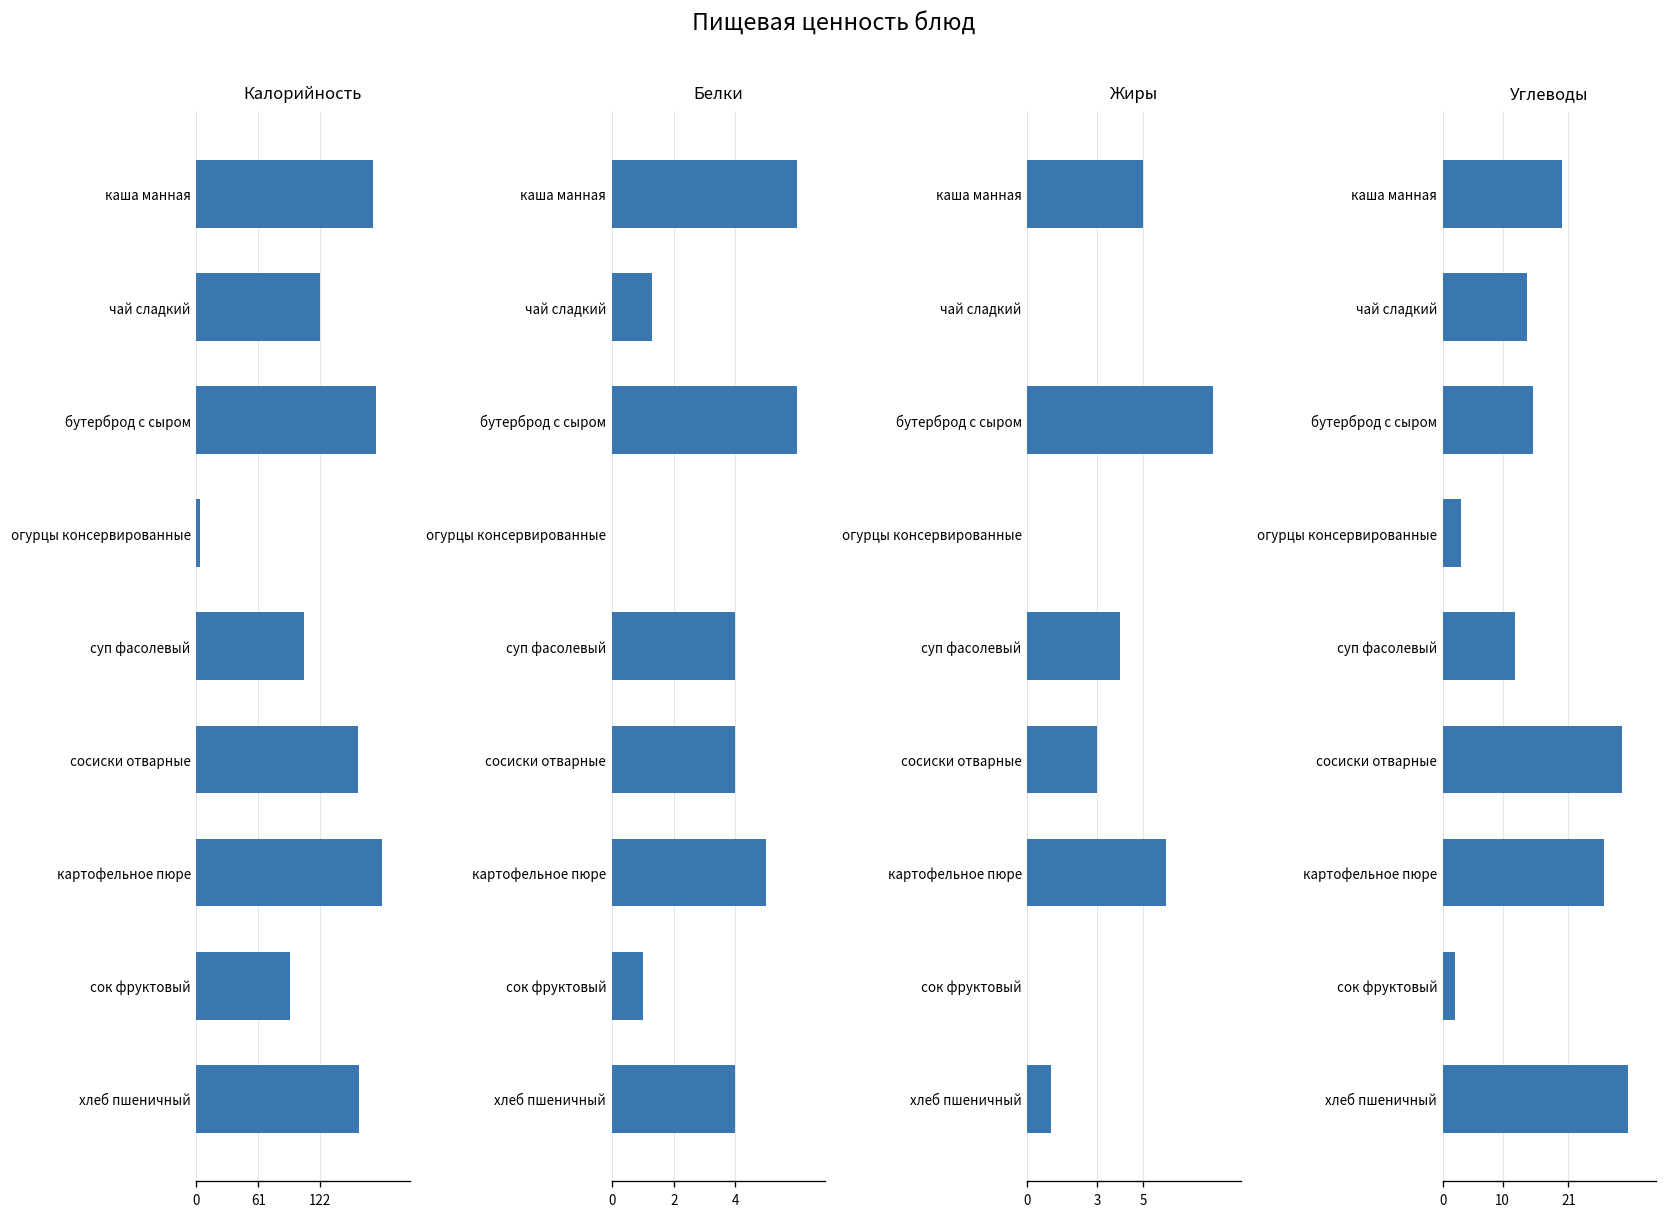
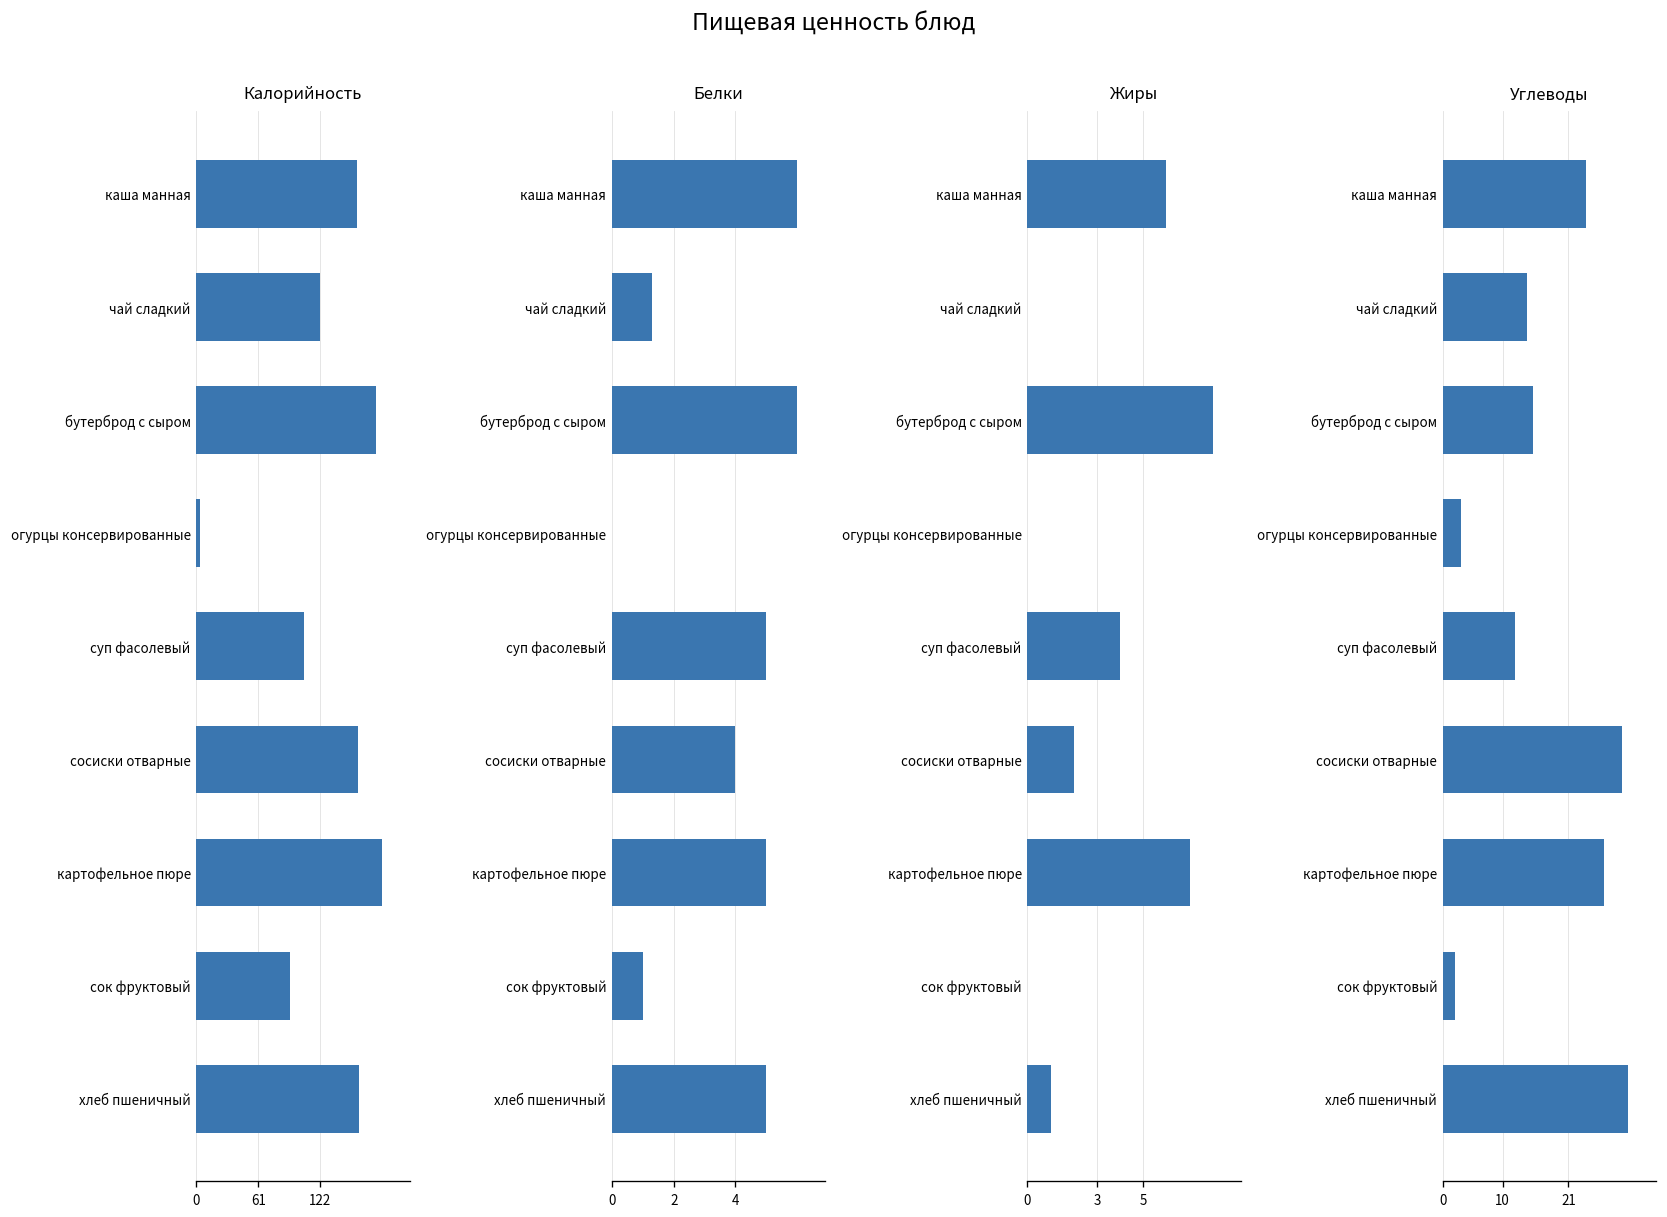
Калорийность, каша манная: 170 -> 160
Белки, суп фасолевый: 4 -> 5
Белки, хлеб пшеничный: 4 -> 5
Жиры, каша манная: 5 -> 6
Жиры, сосиски отварные: 3 -> 2
Жиры, картофельное пюре: 6 -> 7
Углеводы, каша манная: 20 -> 24
